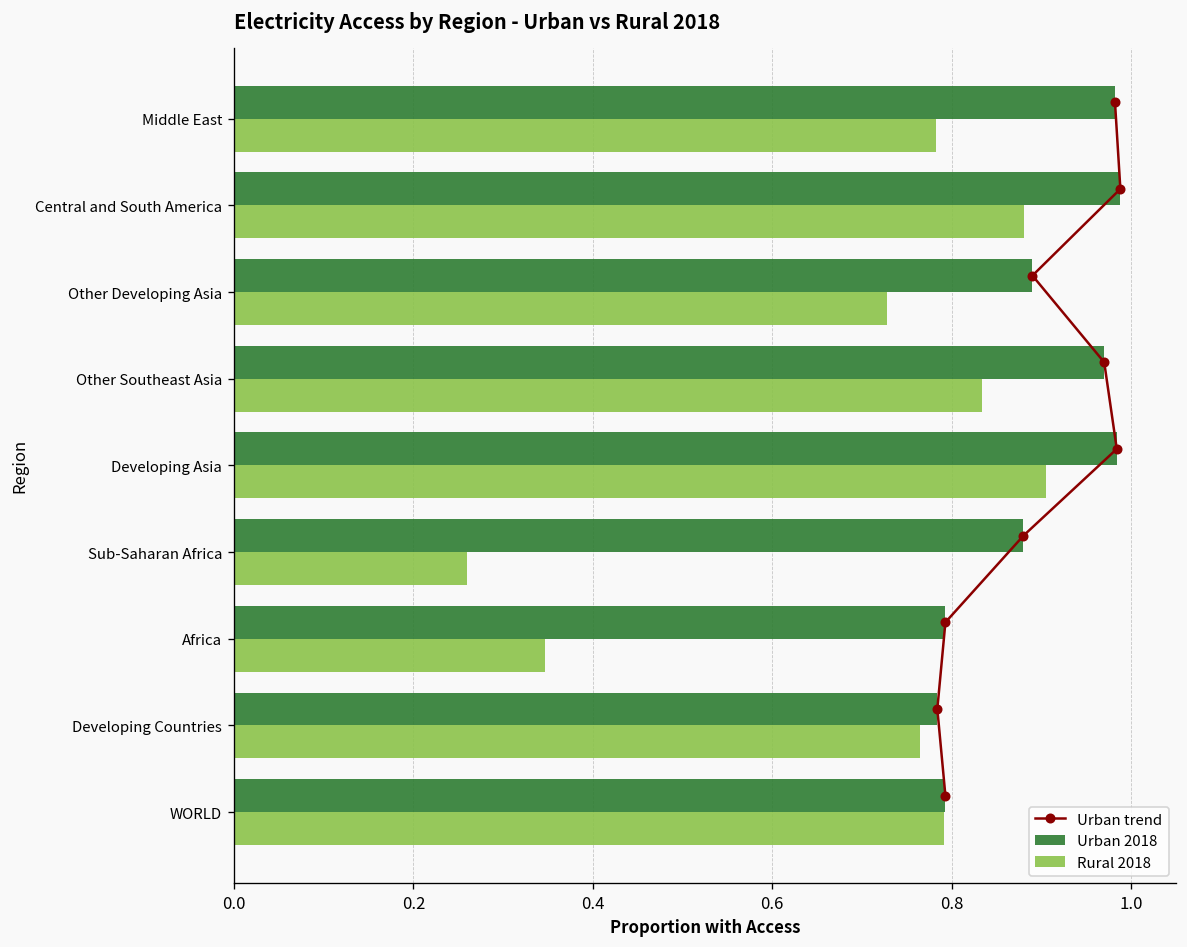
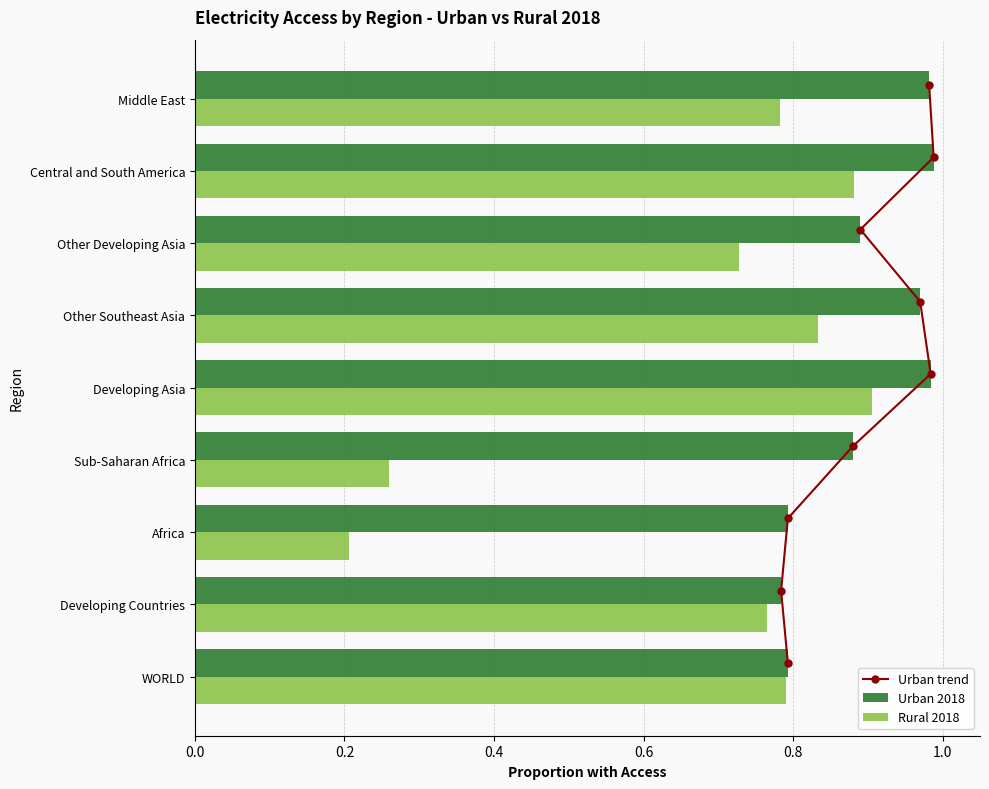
Rural 2018, Africa: 0.35 -> 0.21
